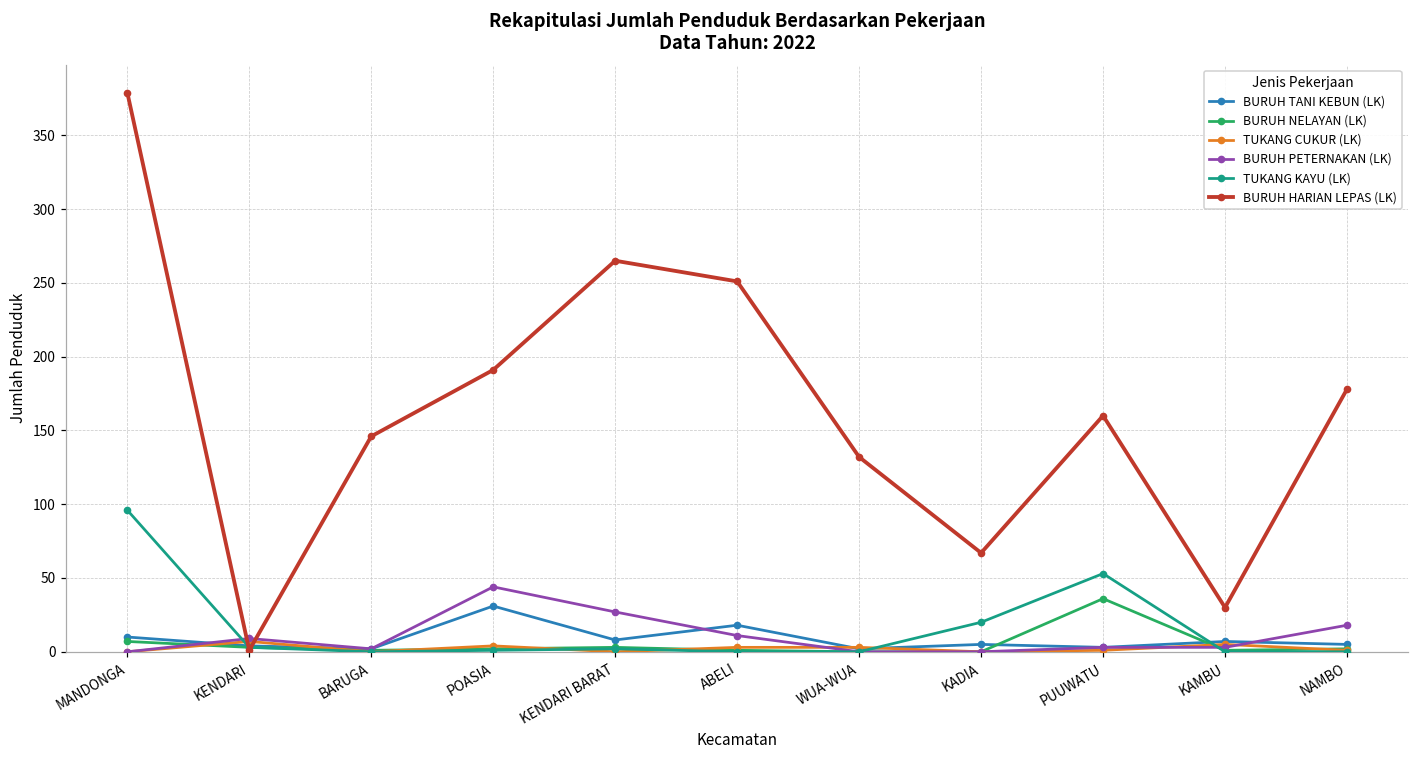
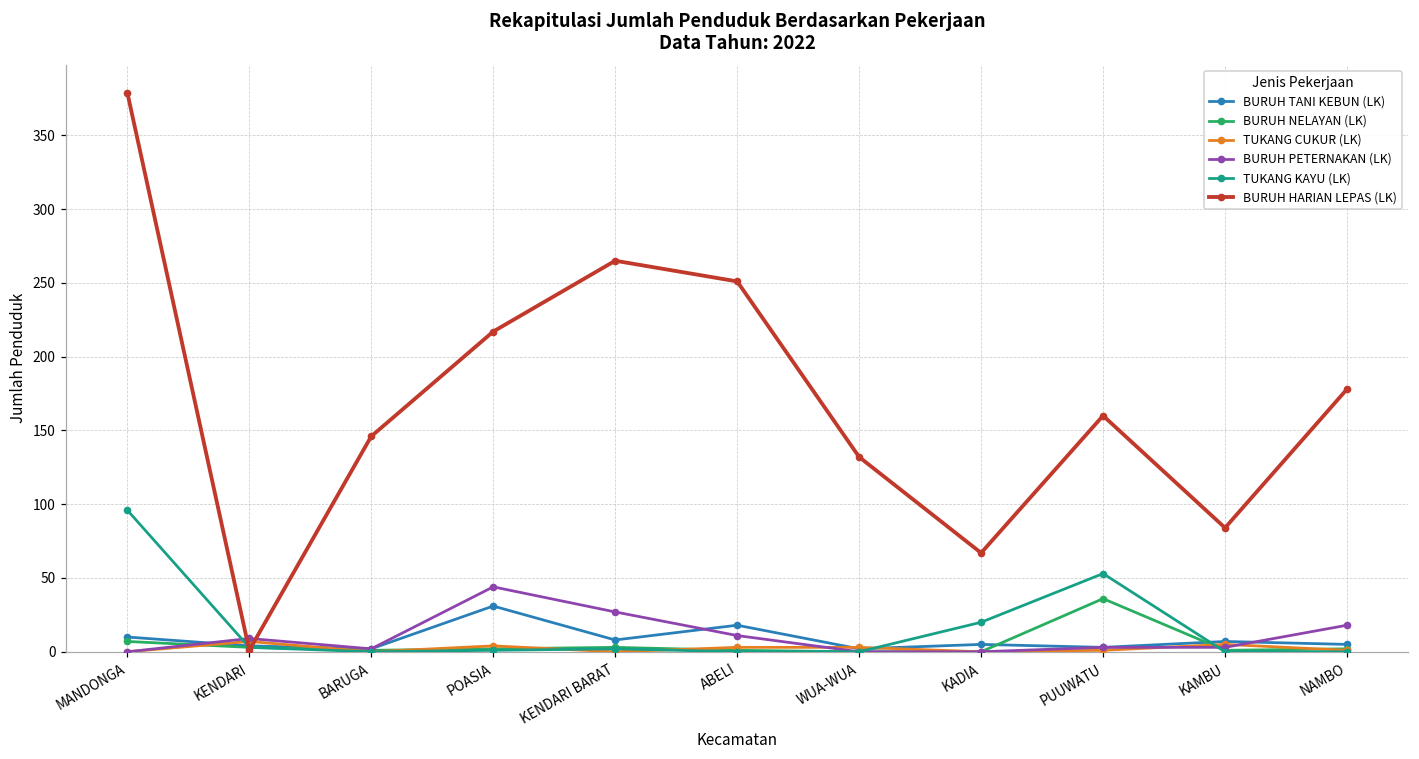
BURUH HARIAN LEPAS (LK), POASIA: 191 -> 217
BURUH HARIAN LEPAS (LK), KAMBU: 30 -> 84
